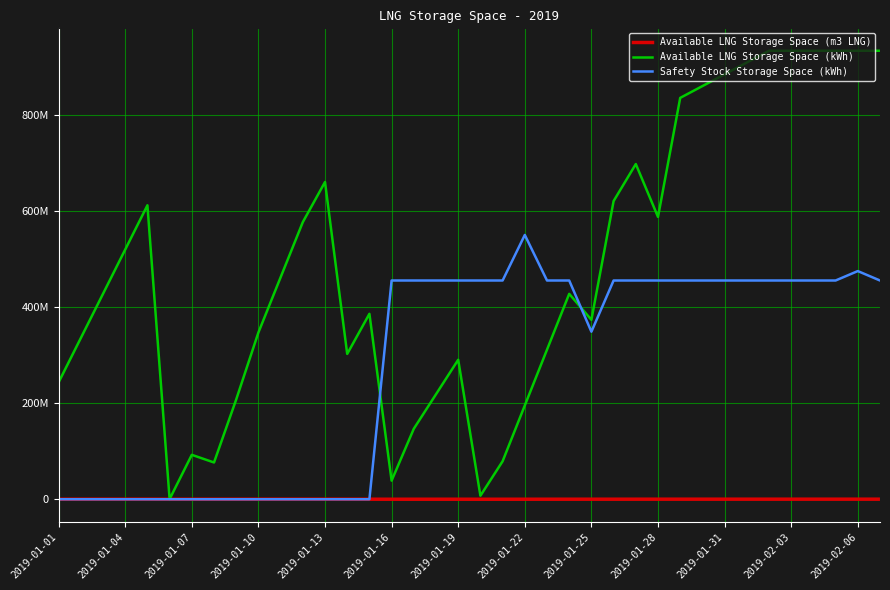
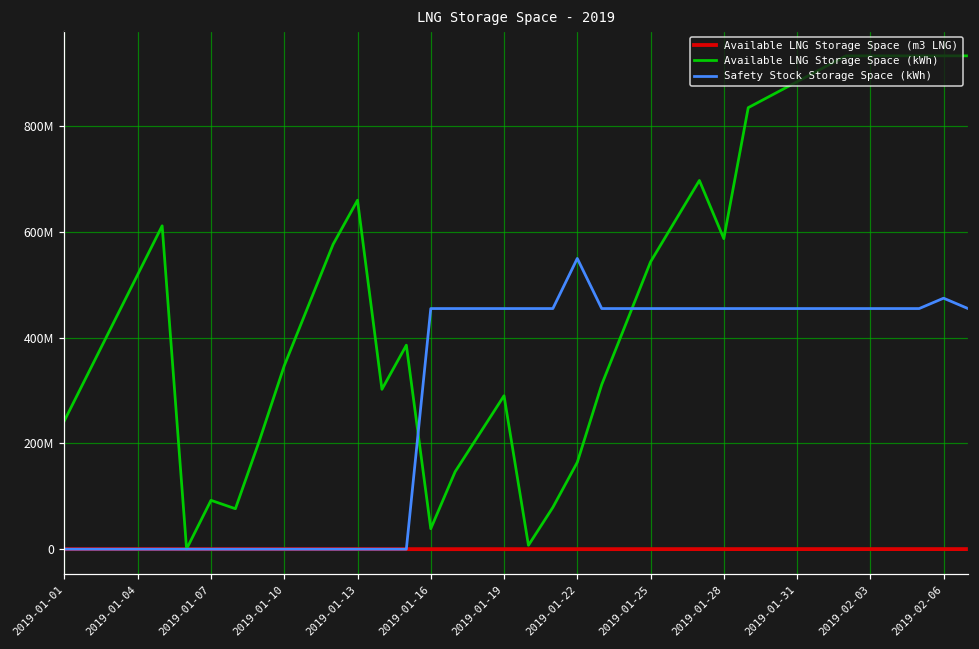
Available LNG Storage Space (kWh), 2019-01-22: 200000000 -> 160000000
Available LNG Storage Space (kWh), 2019-01-25: 370000000 -> 540000000
Safety Stock Storage Space (kWh), 2019-01-25: 350000000 -> 460000000
